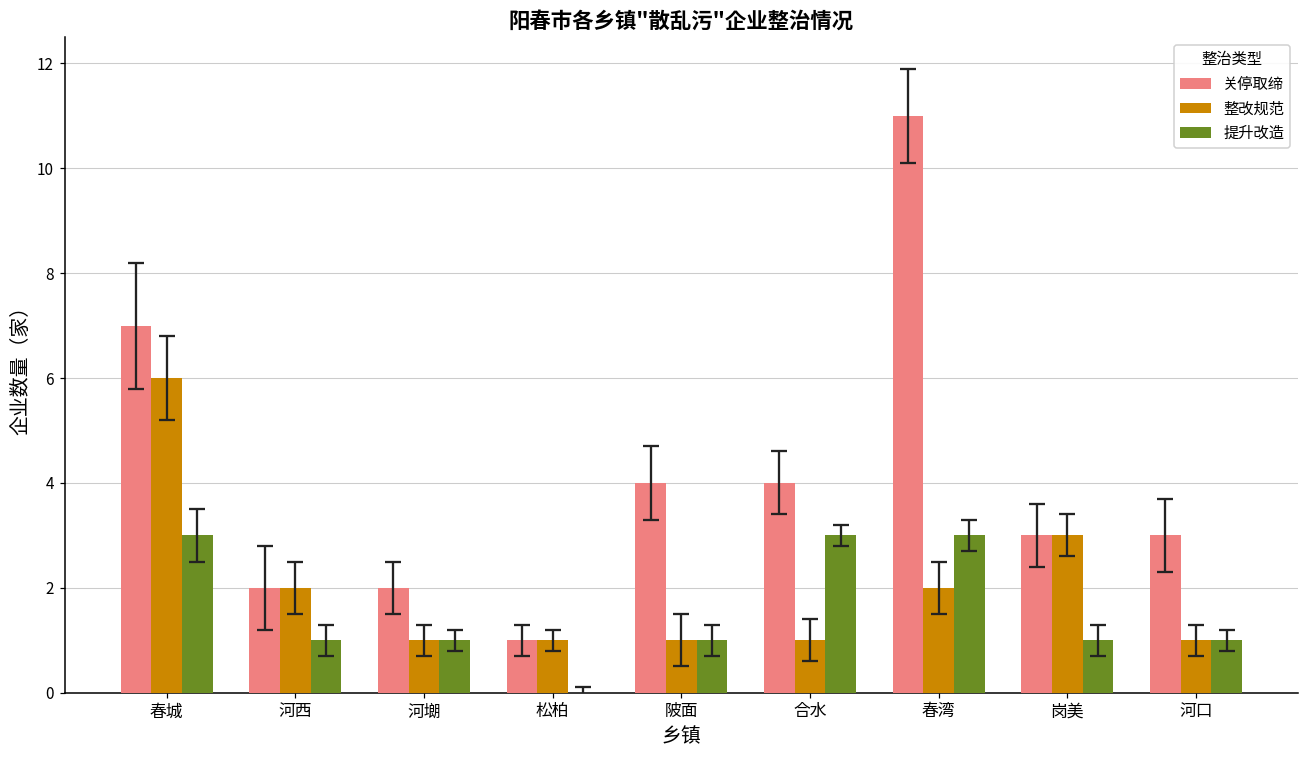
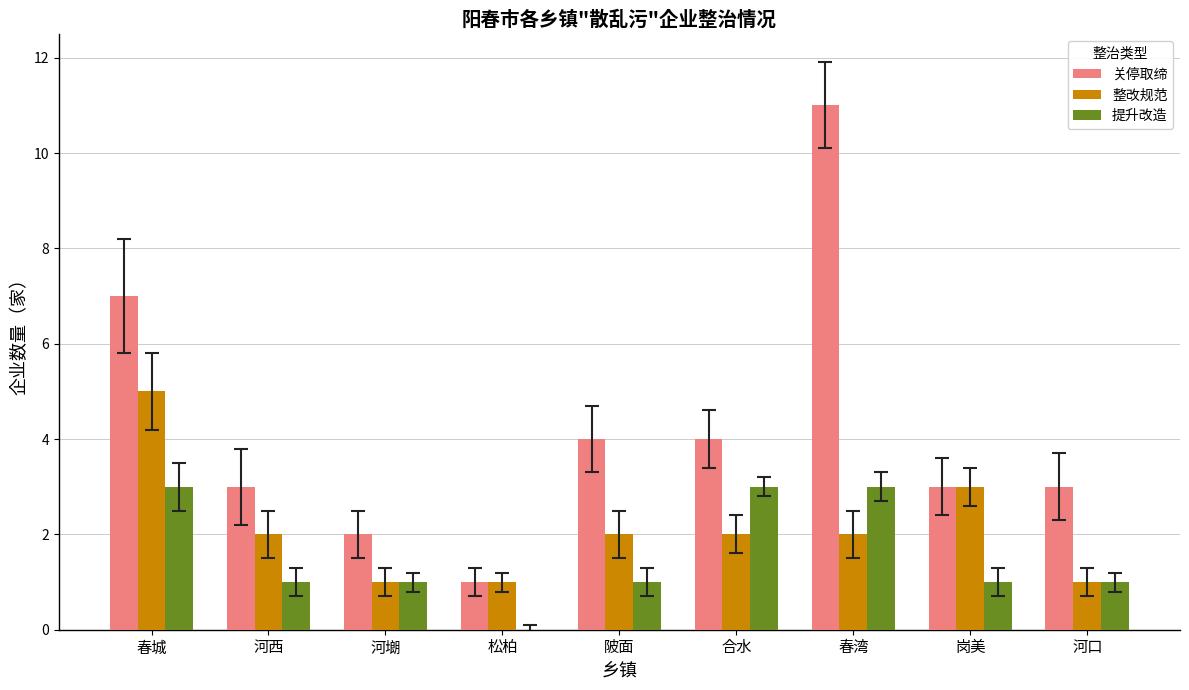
整改规范, 春城: 6 -> 5
关停取缔, 河西: 2 -> 3
整改规范, 陂面: 1 -> 2
整改规范, 合水: 1 -> 2
